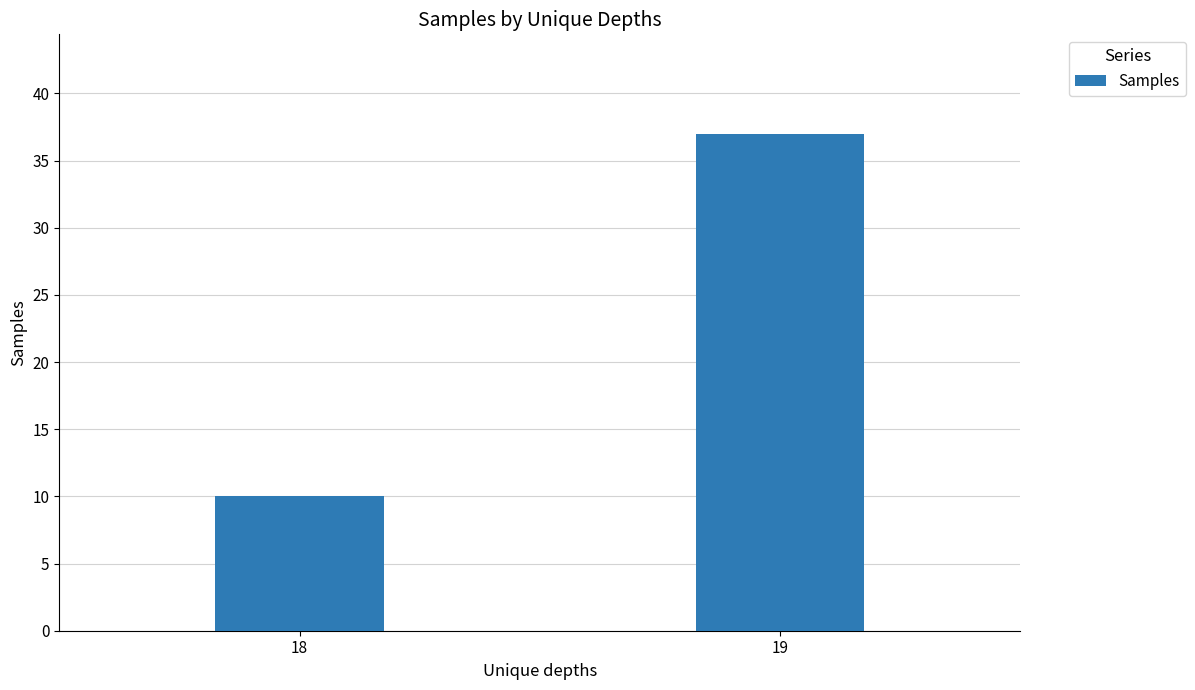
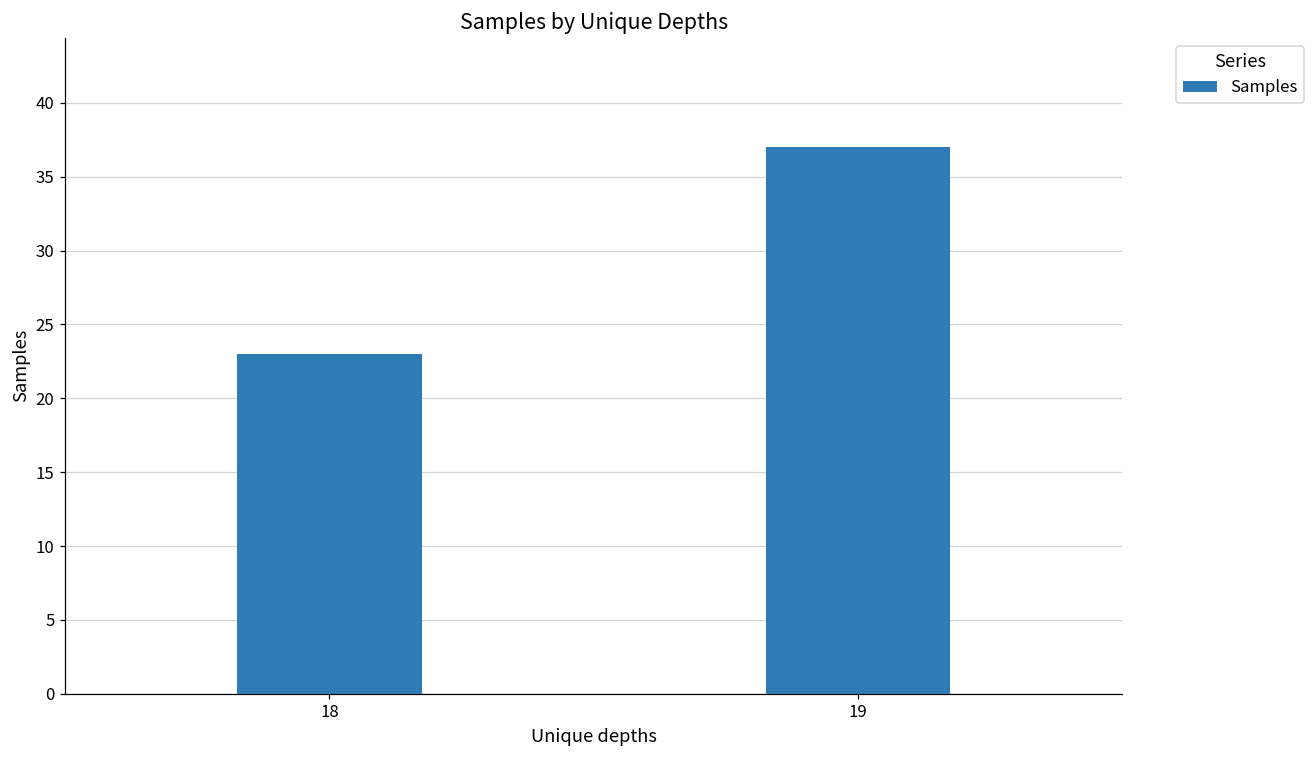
18: 10 -> 23
